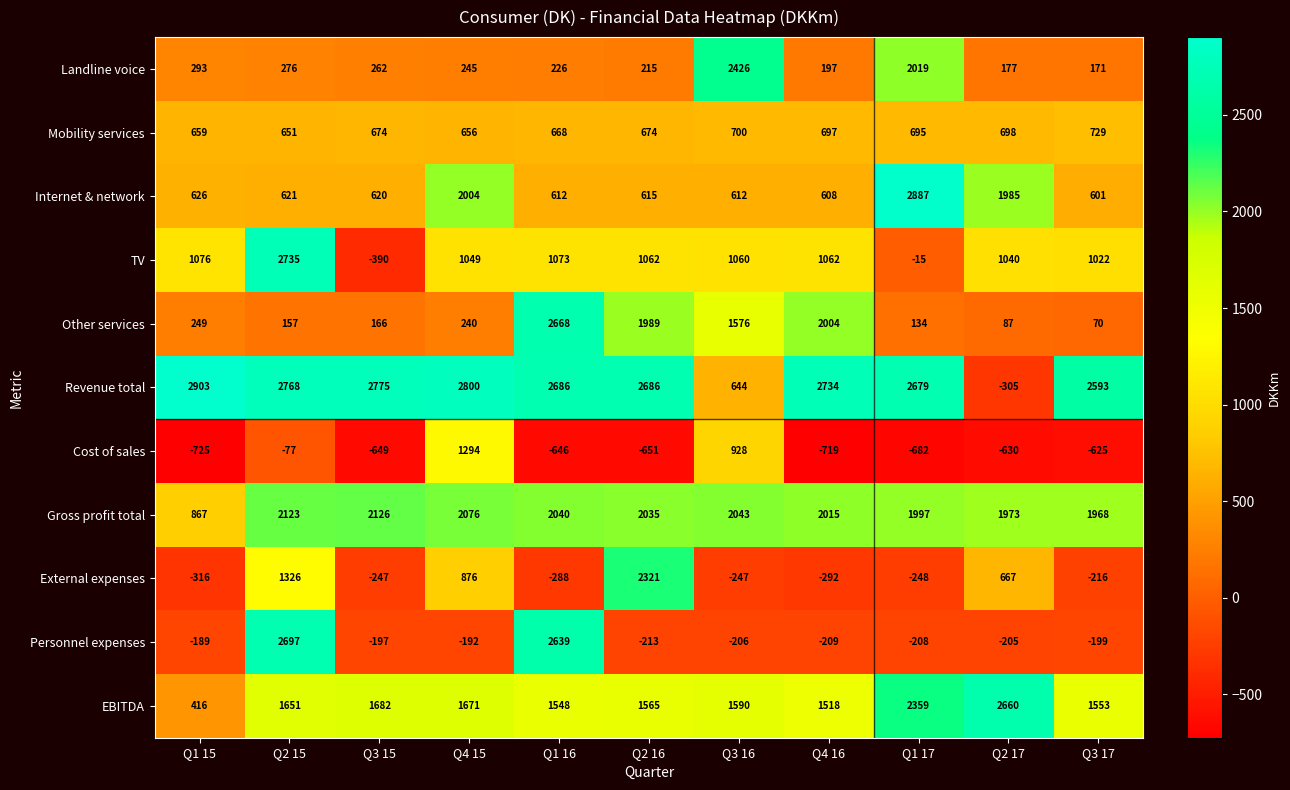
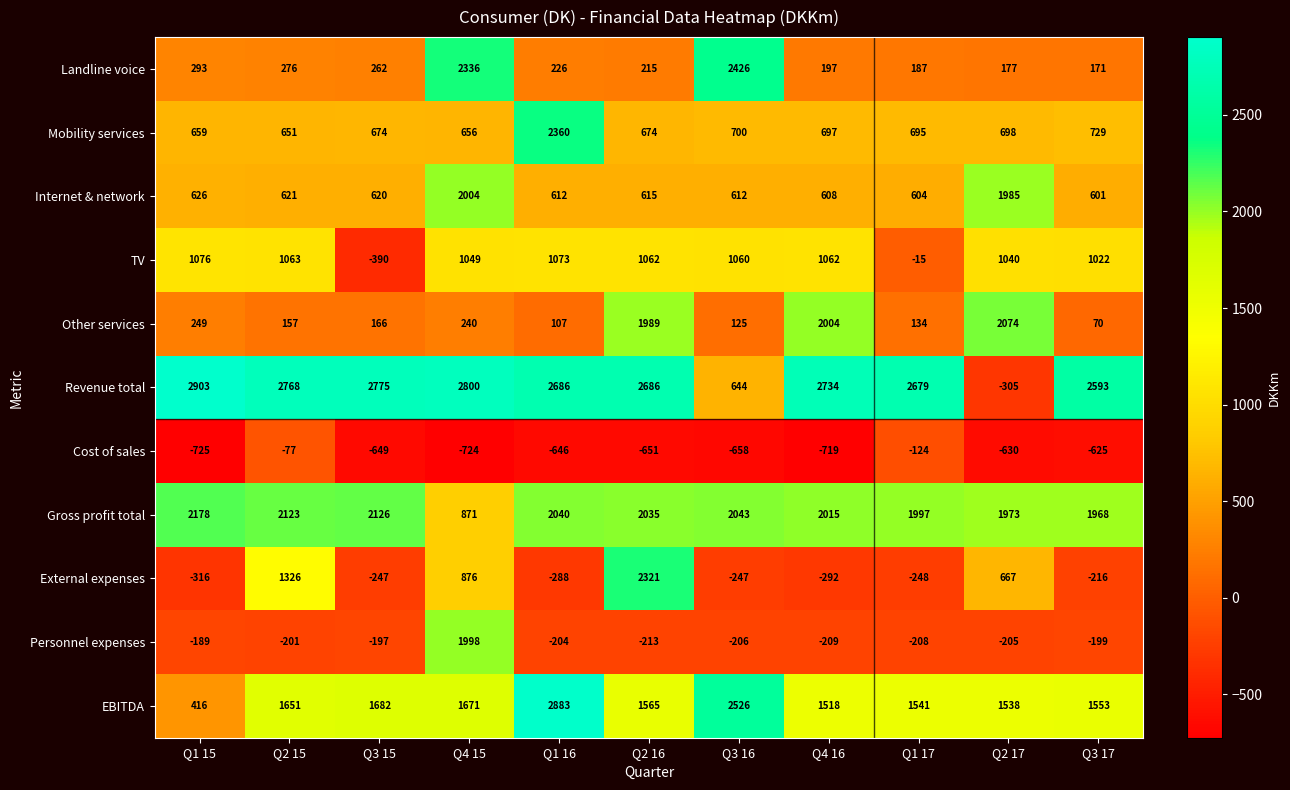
Landline voice, Q4 15: 245 -> 2336
Landline voice, Q1 17: 2019 -> 187
Mobility services, Q1 16: 668 -> 2360
Internet & network, Q1 17: 2887 -> 604
TV, Q2 15: 2735 -> 1063
Other services, Q1 16: 2668 -> 107
Other services, Q3 16: 1576 -> 125
Other services, Q2 17: 87 -> 2074
Cost of sales, Q4 15: 1294 -> -724
Cost of sales, Q3 16: 928 -> -658
Cost of sales, Q1 17: -682 -> -124
Gross profit total, Q1 15: 867 -> 2178
Gross profit total, Q4 15: 2076 -> 871
Personnel expenses, Q2 15: 2697 -> -201
Personnel expenses, Q4 15: -192 -> 1998
Personnel expenses, Q1 16: 2639 -> -204
EBITDA, Q1 16: 1548 -> 2883
EBITDA, Q3 16: 1590 -> 2526
EBITDA, Q1 17: 2359 -> 1541
EBITDA, Q2 17: 2660 -> 1538
